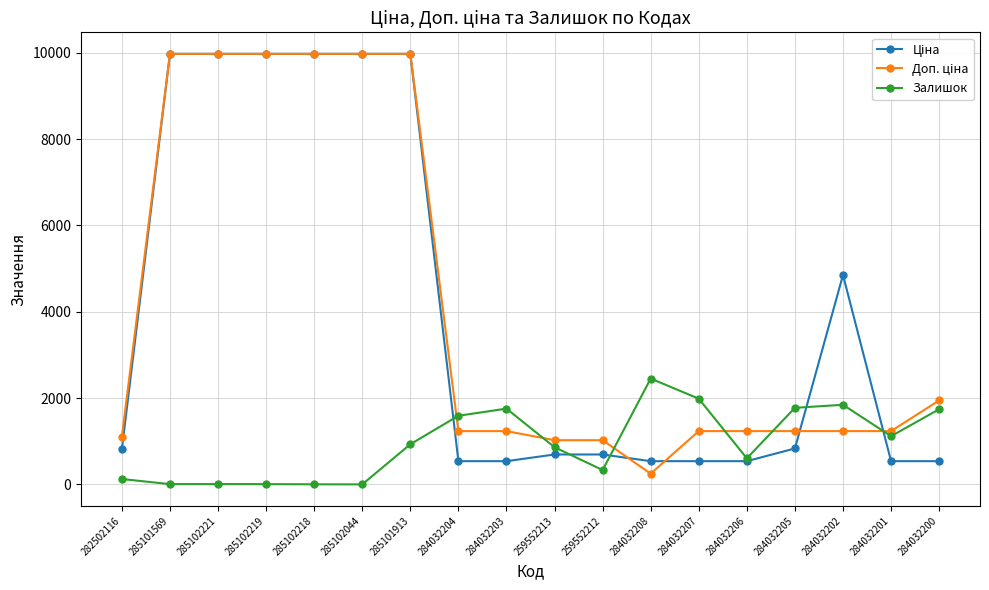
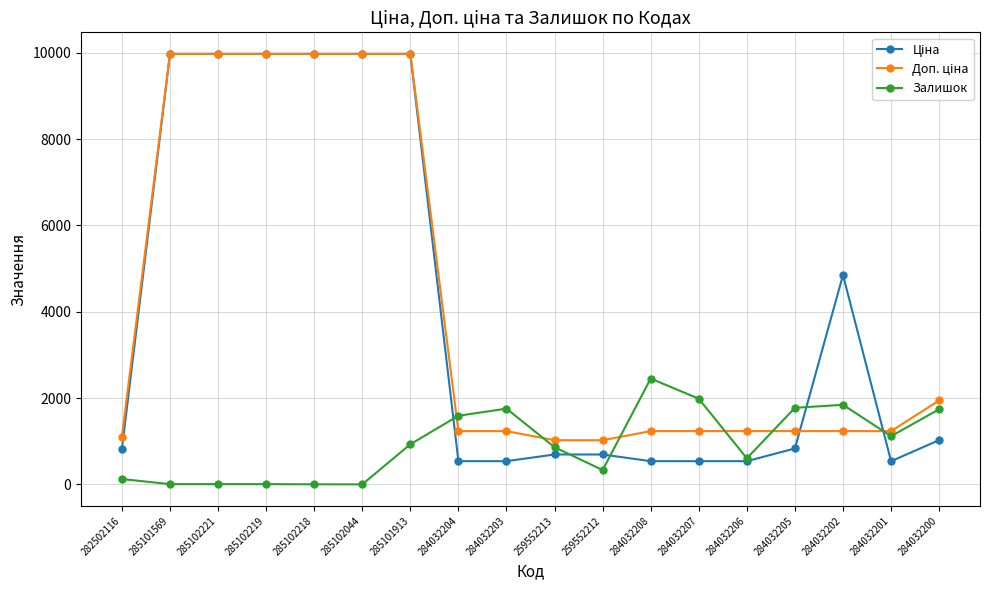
Доп. ціна, 284032208: 200 -> 1200
Ціна, 284032200: 500 -> 1000
